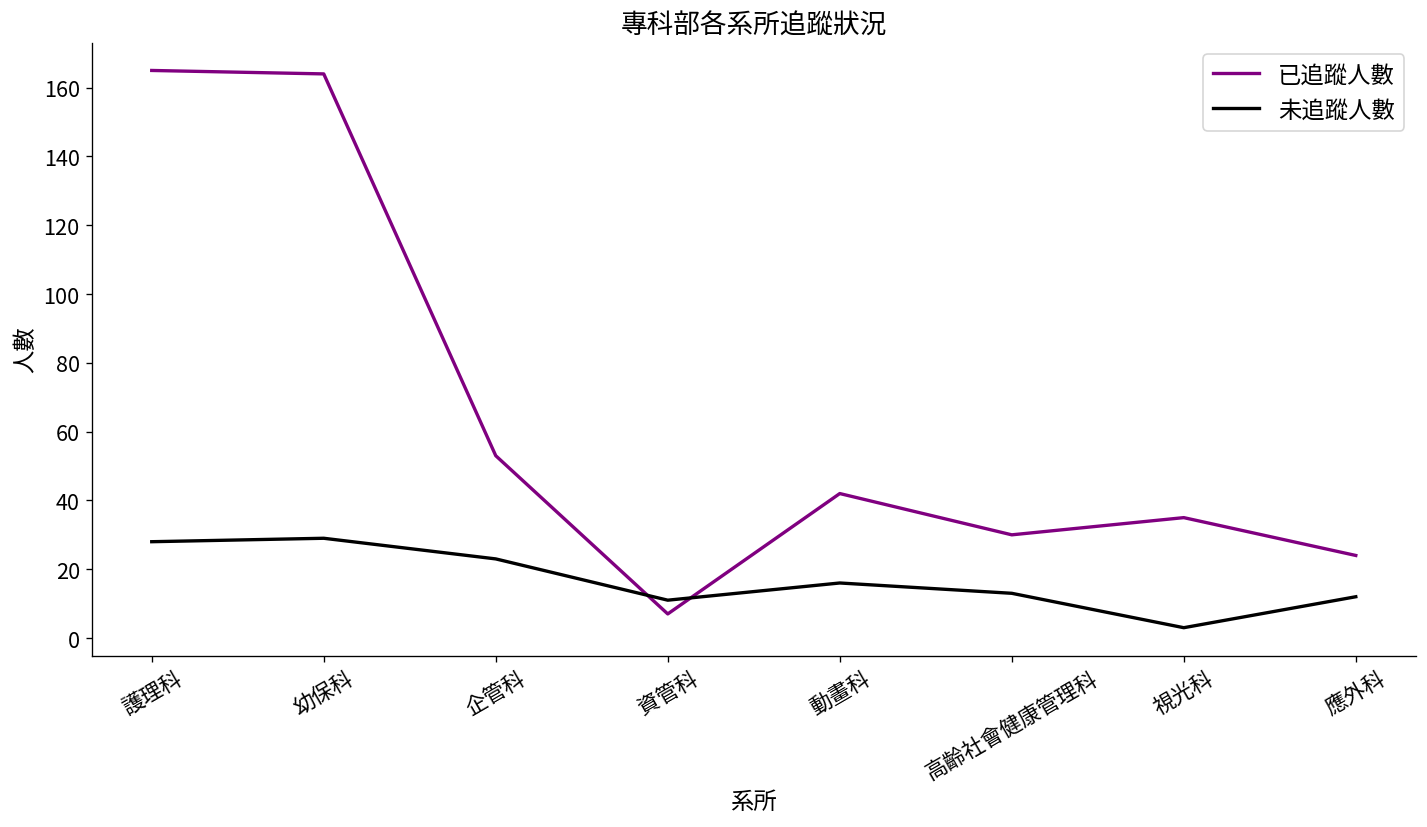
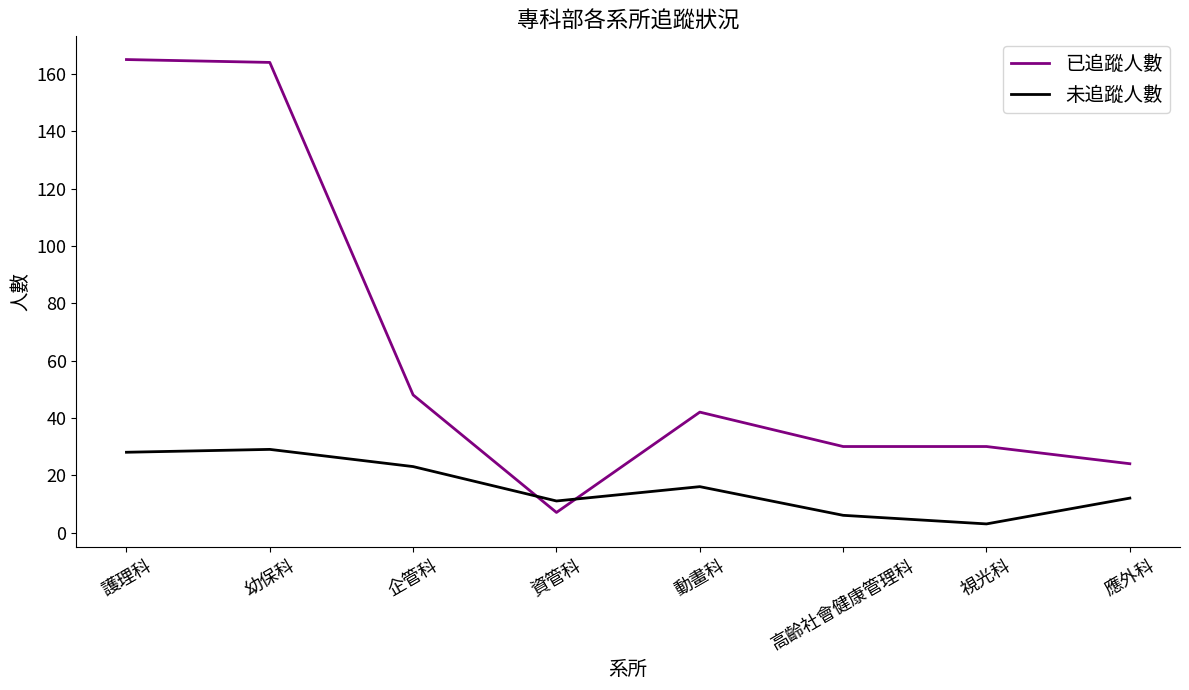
已追蹤人數, 企管科: 53 -> 48
未追蹤人數, 高齡社會健康管理科: 13 -> 6
已追蹤人數, 視光科: 35 -> 30
